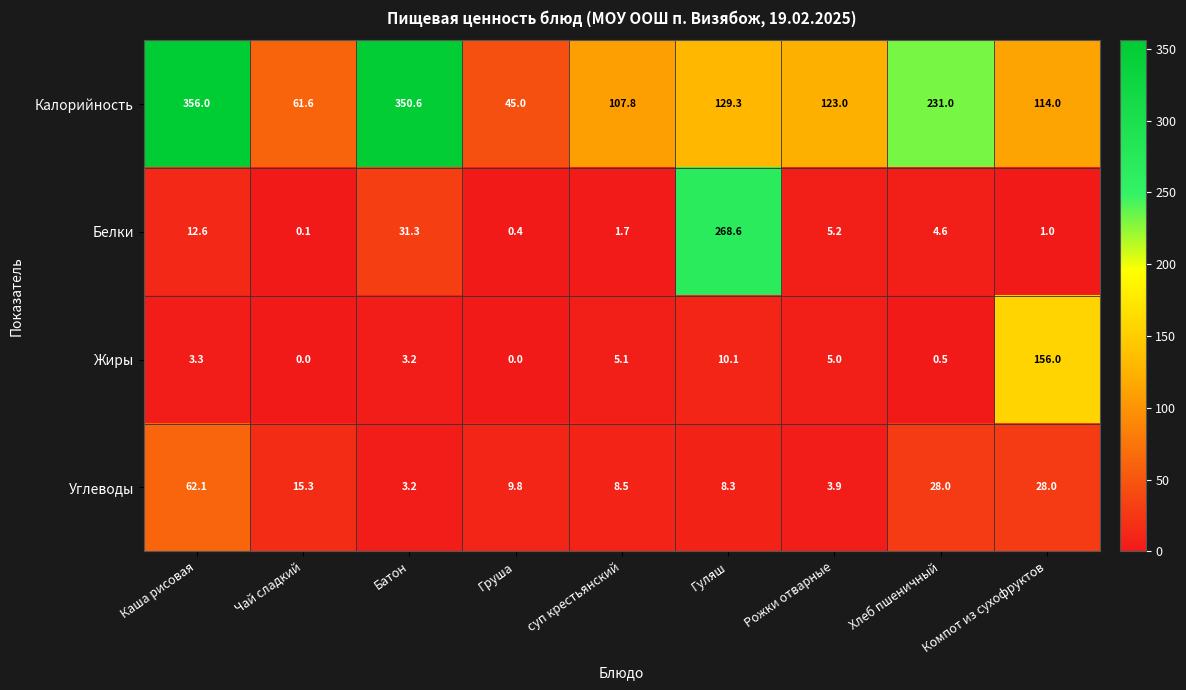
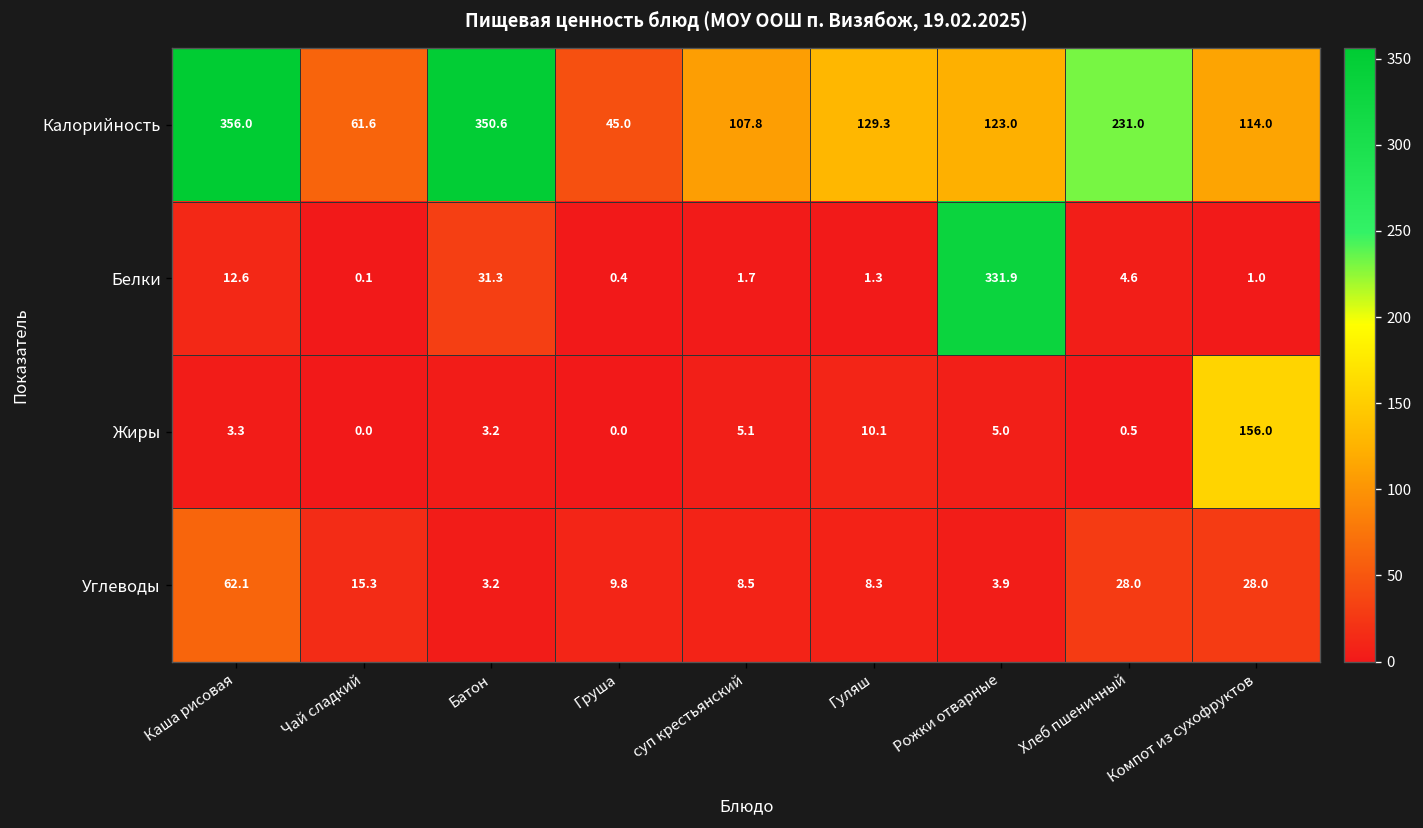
Белки, Гуляш: 268.6 -> 1.3
Белки, Рожки отварные: 5.2 -> 331.9
